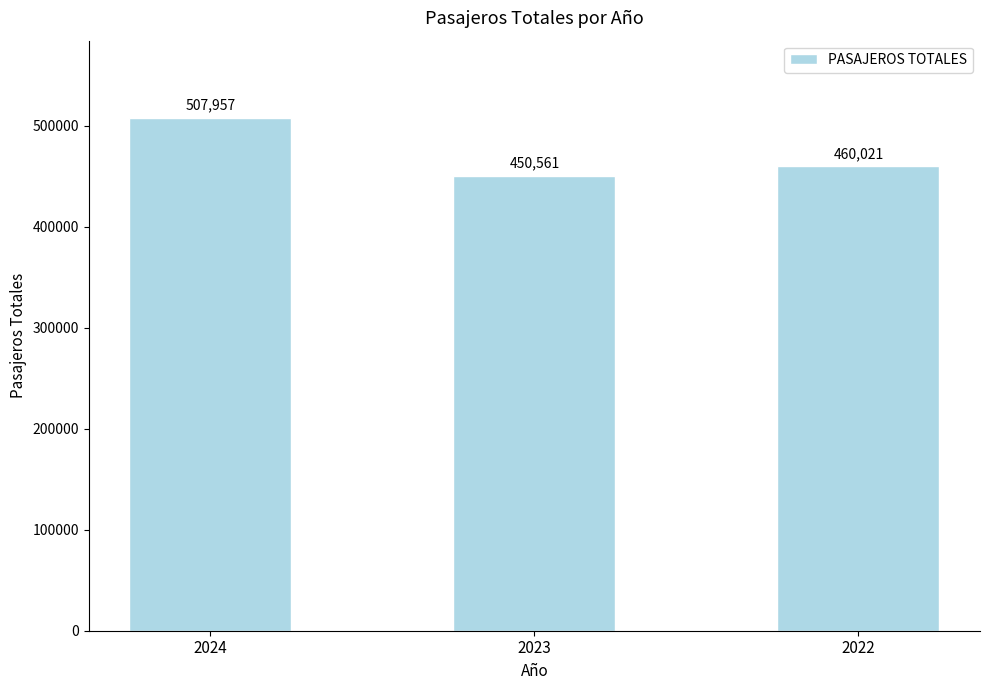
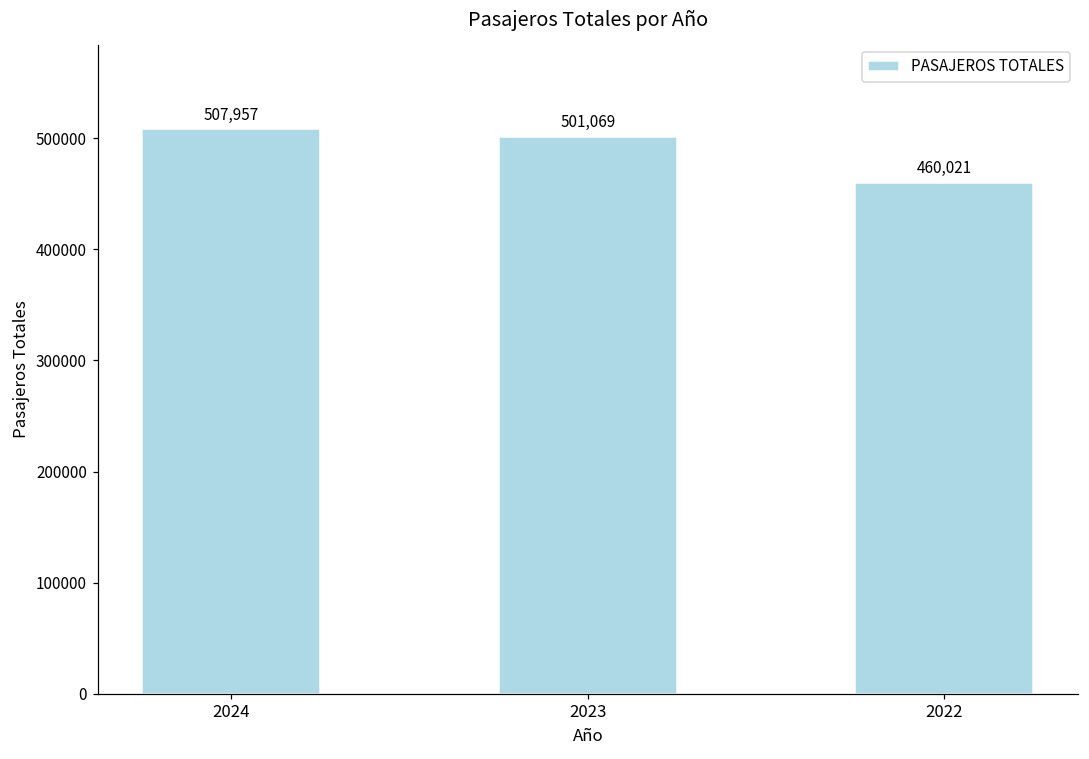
2023: 450,561 -> 501,069
